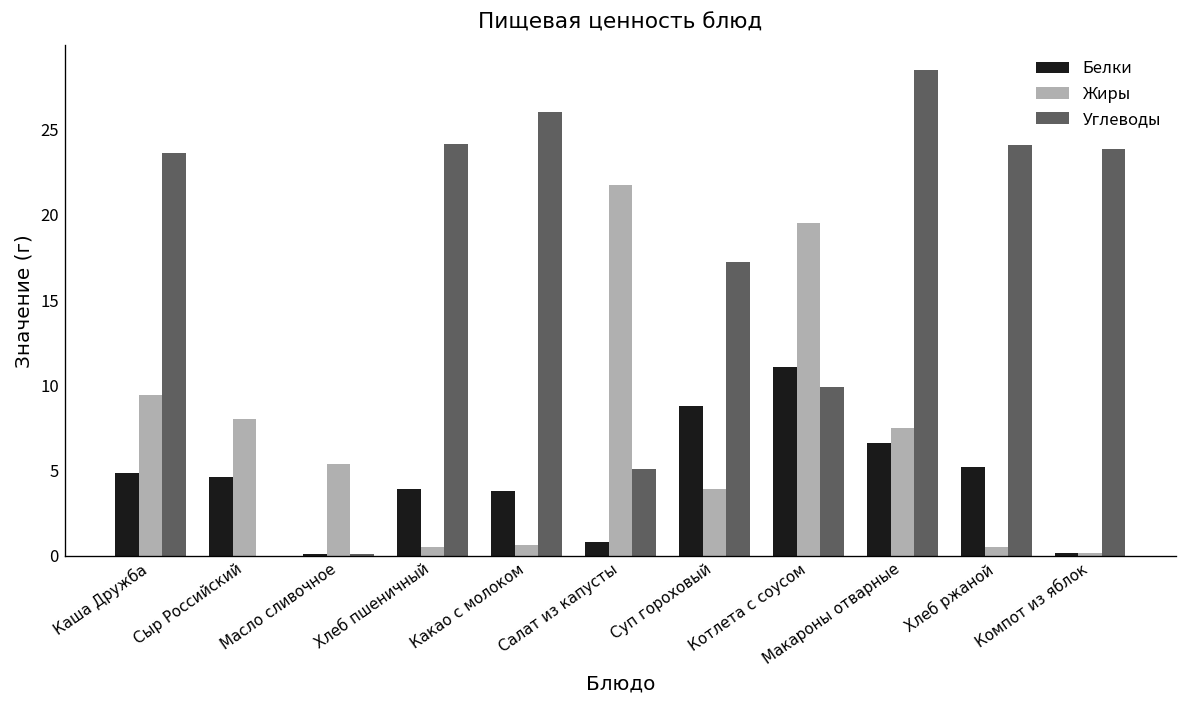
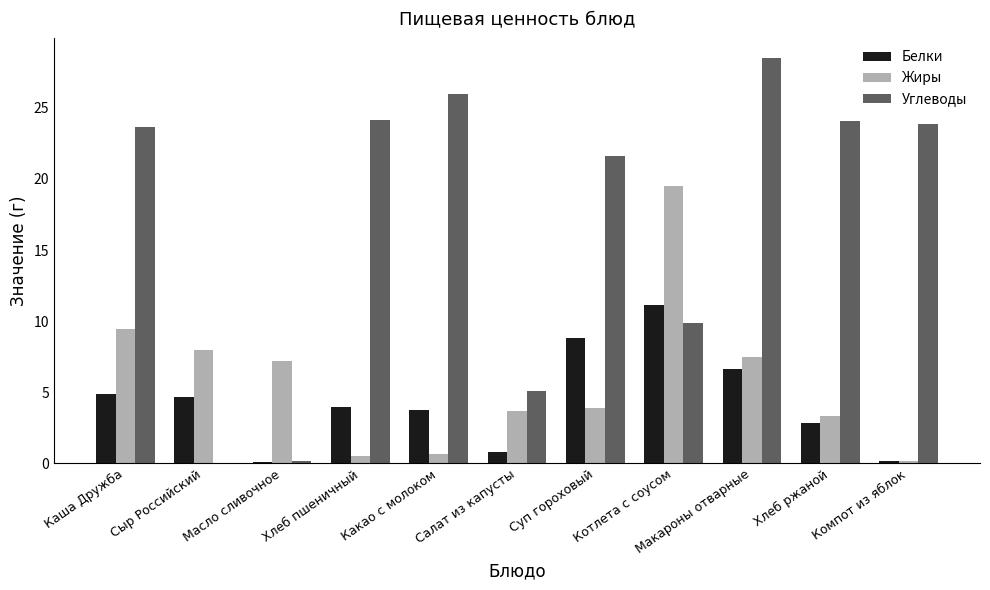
Жиры, Масло сливочное: 5.4 -> 7.2
Жиры, Салат из капусты: 21.7 -> 3.7
Углеводы, Суп гороховый: 17.3 -> 21.7
Белки, Хлеб ржаной: 5.2 -> 2.8
Жиры, Хлеб ржаной: 0.6 -> 3.3
